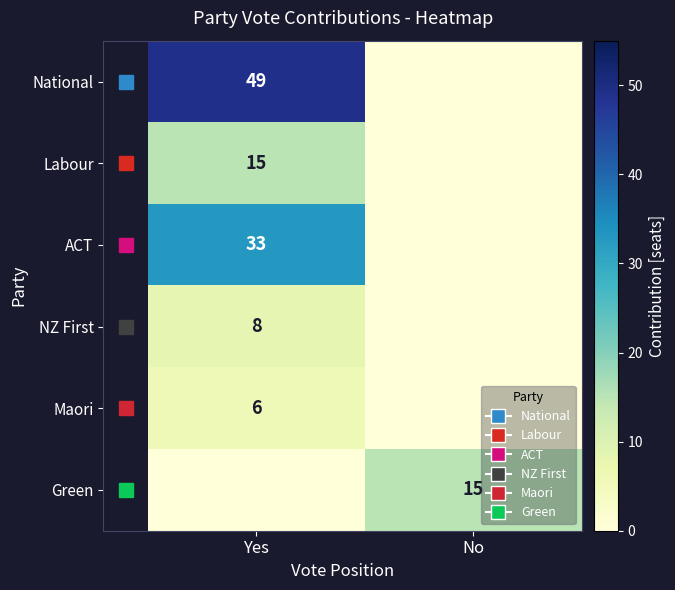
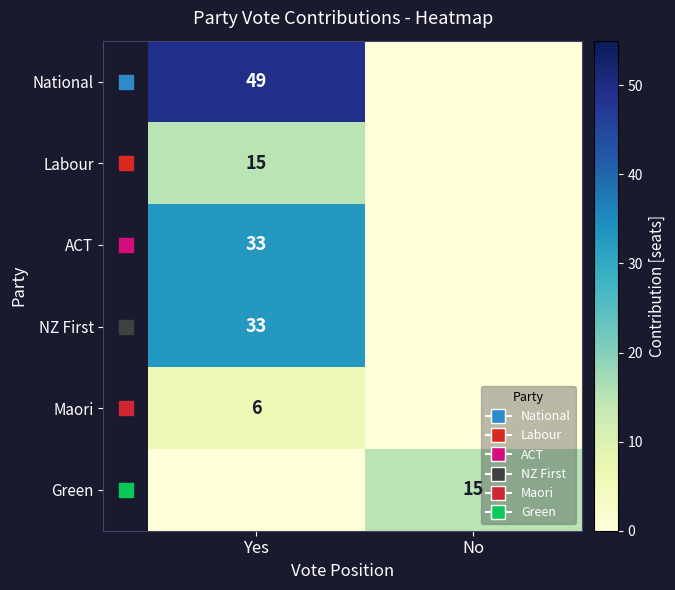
NZ First, Yes: 8 -> 33
